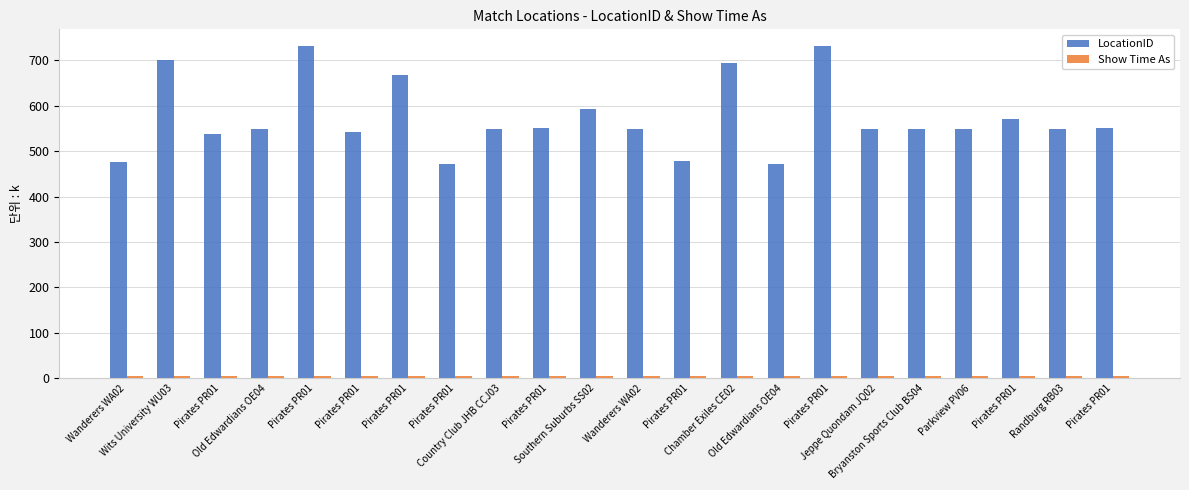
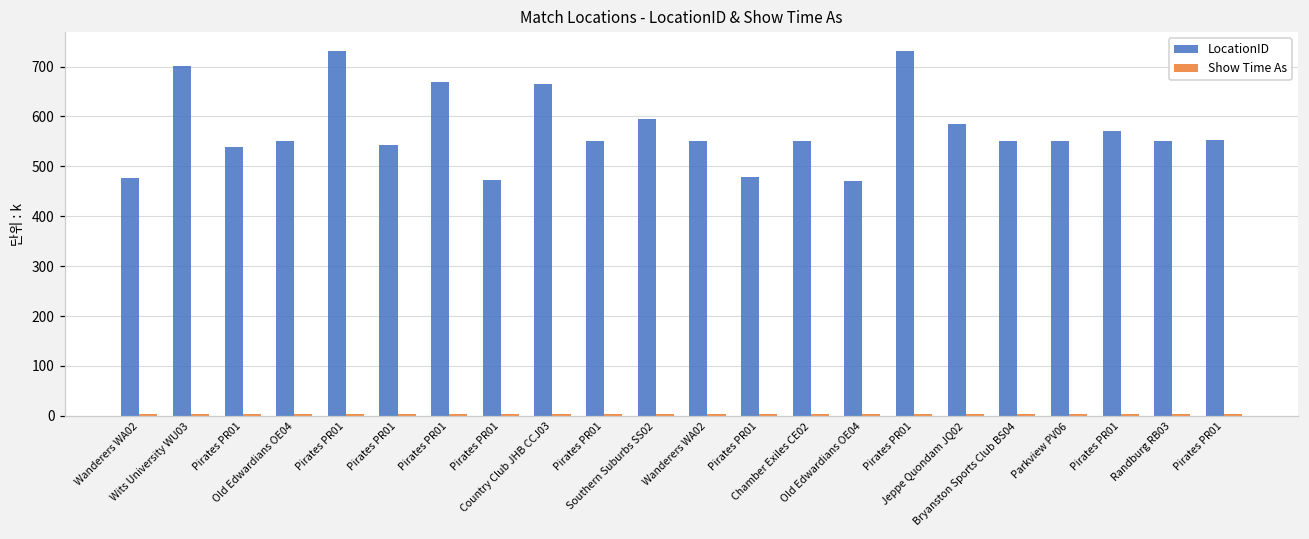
LocationID, Country Club JHB CCJ03: 550 -> 660
LocationID, Chamber Exiles CE02: 700 -> 550
LocationID, Jeppe Quondam JQ02: 550 -> 580
